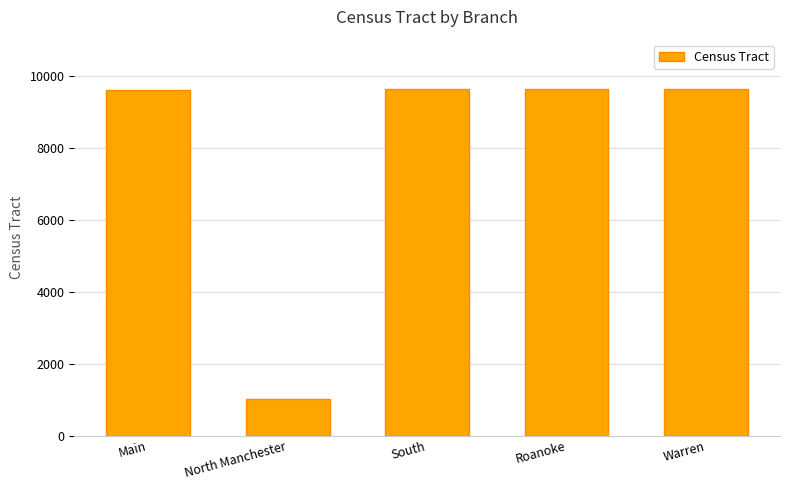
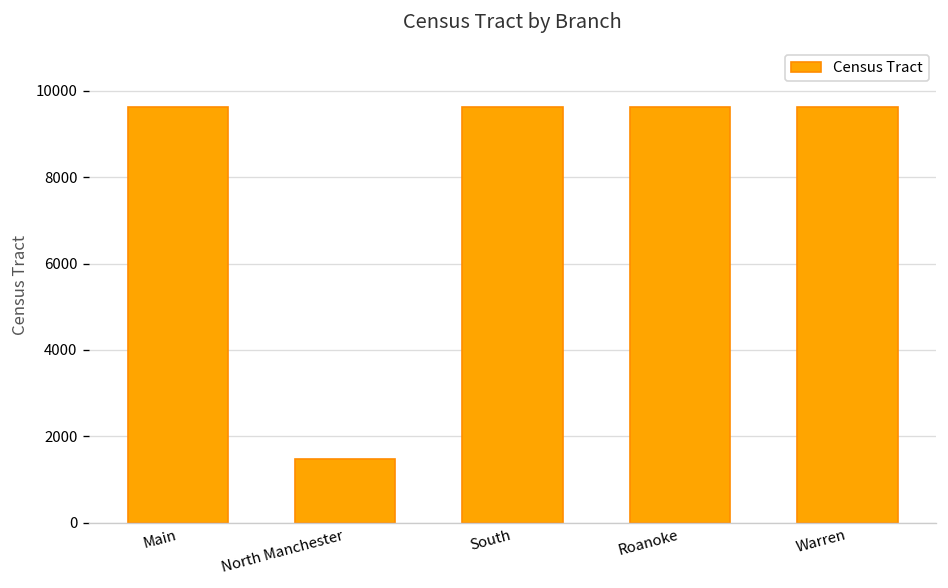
North Manchester: 1000 -> 1500
